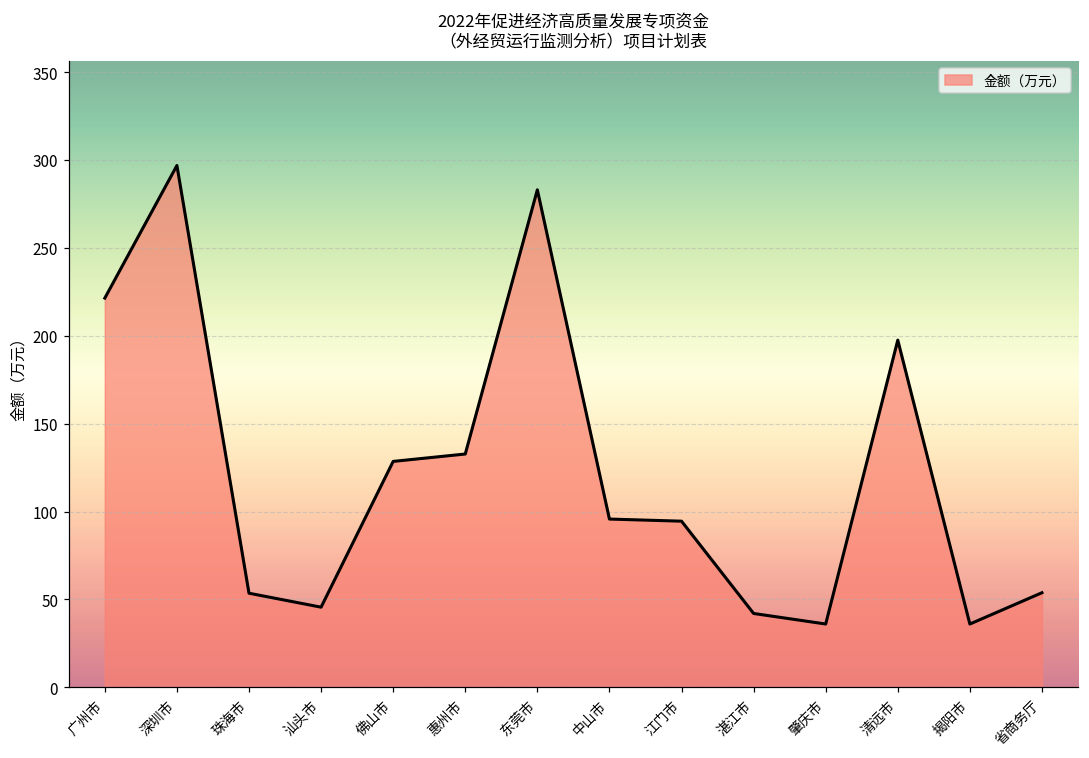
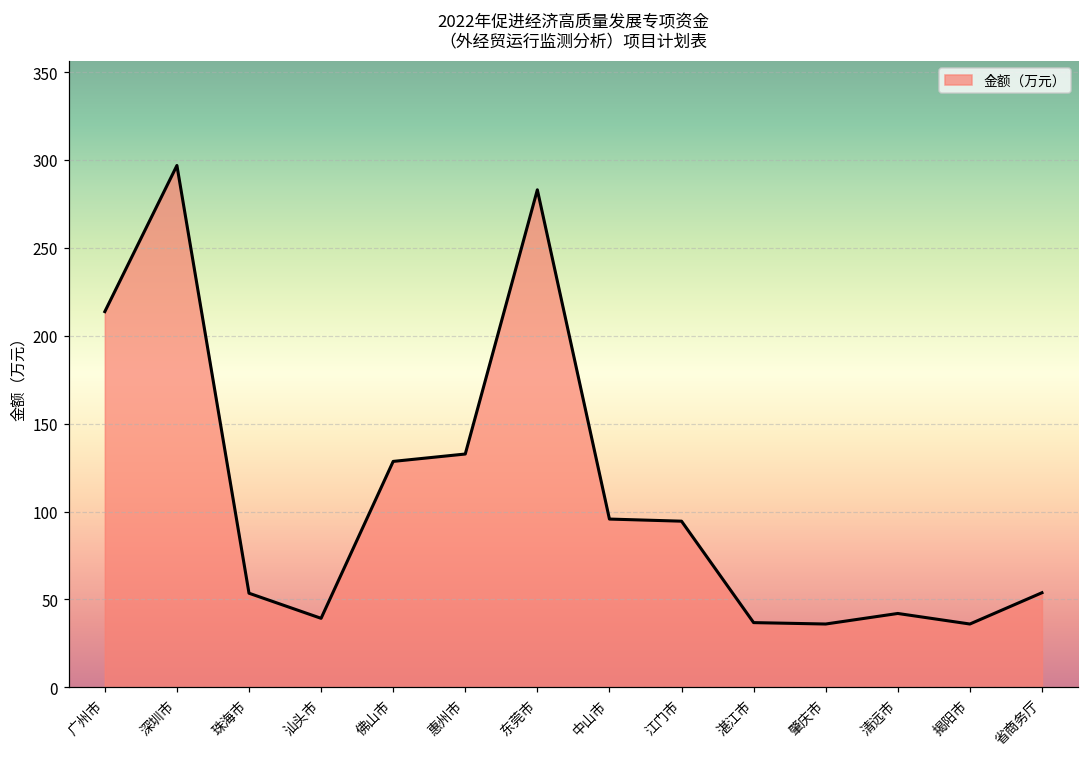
广州市: 221 -> 214
汕头市: 46 -> 39
湛江市: 42 -> 37
清远市: 198 -> 42
